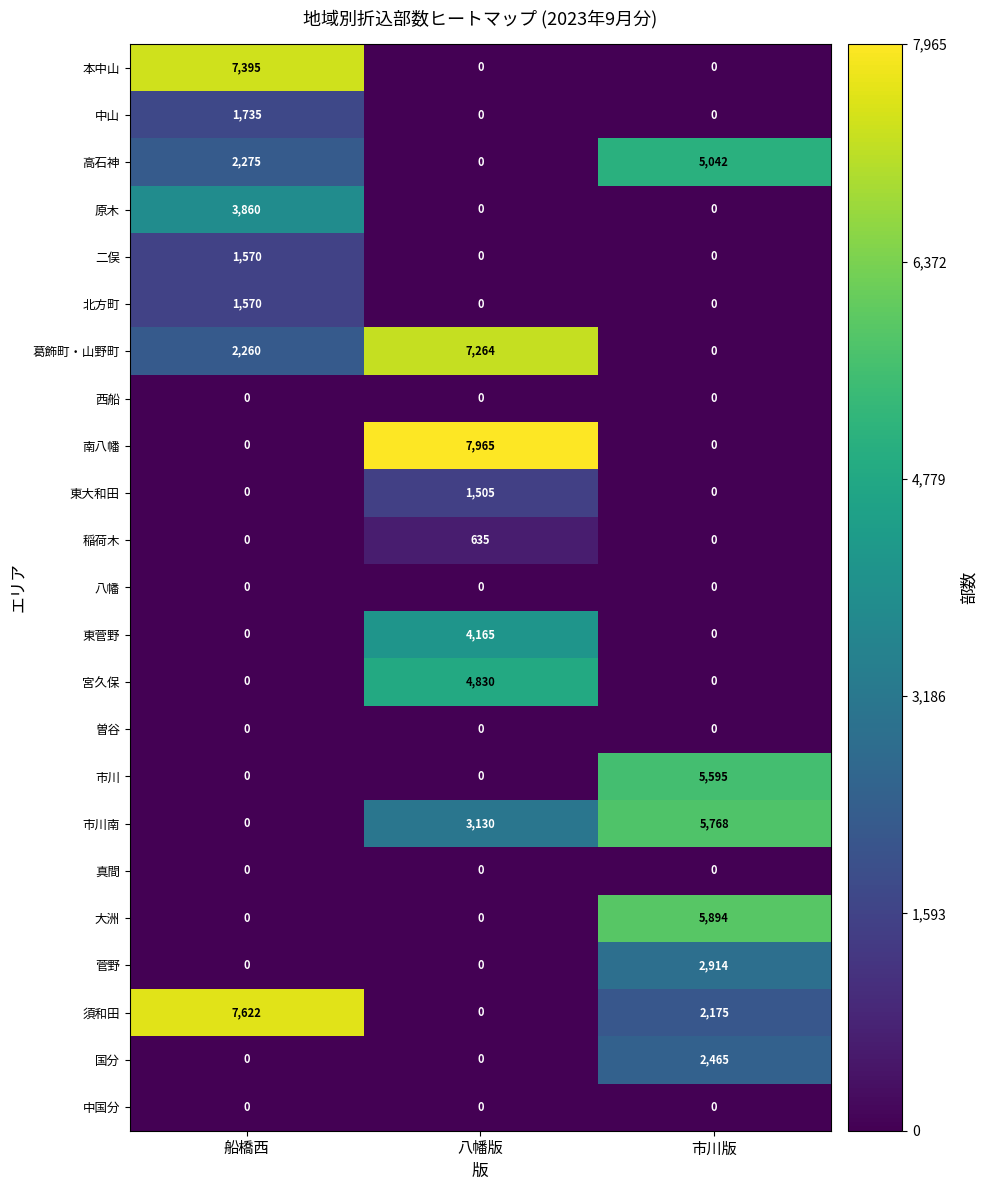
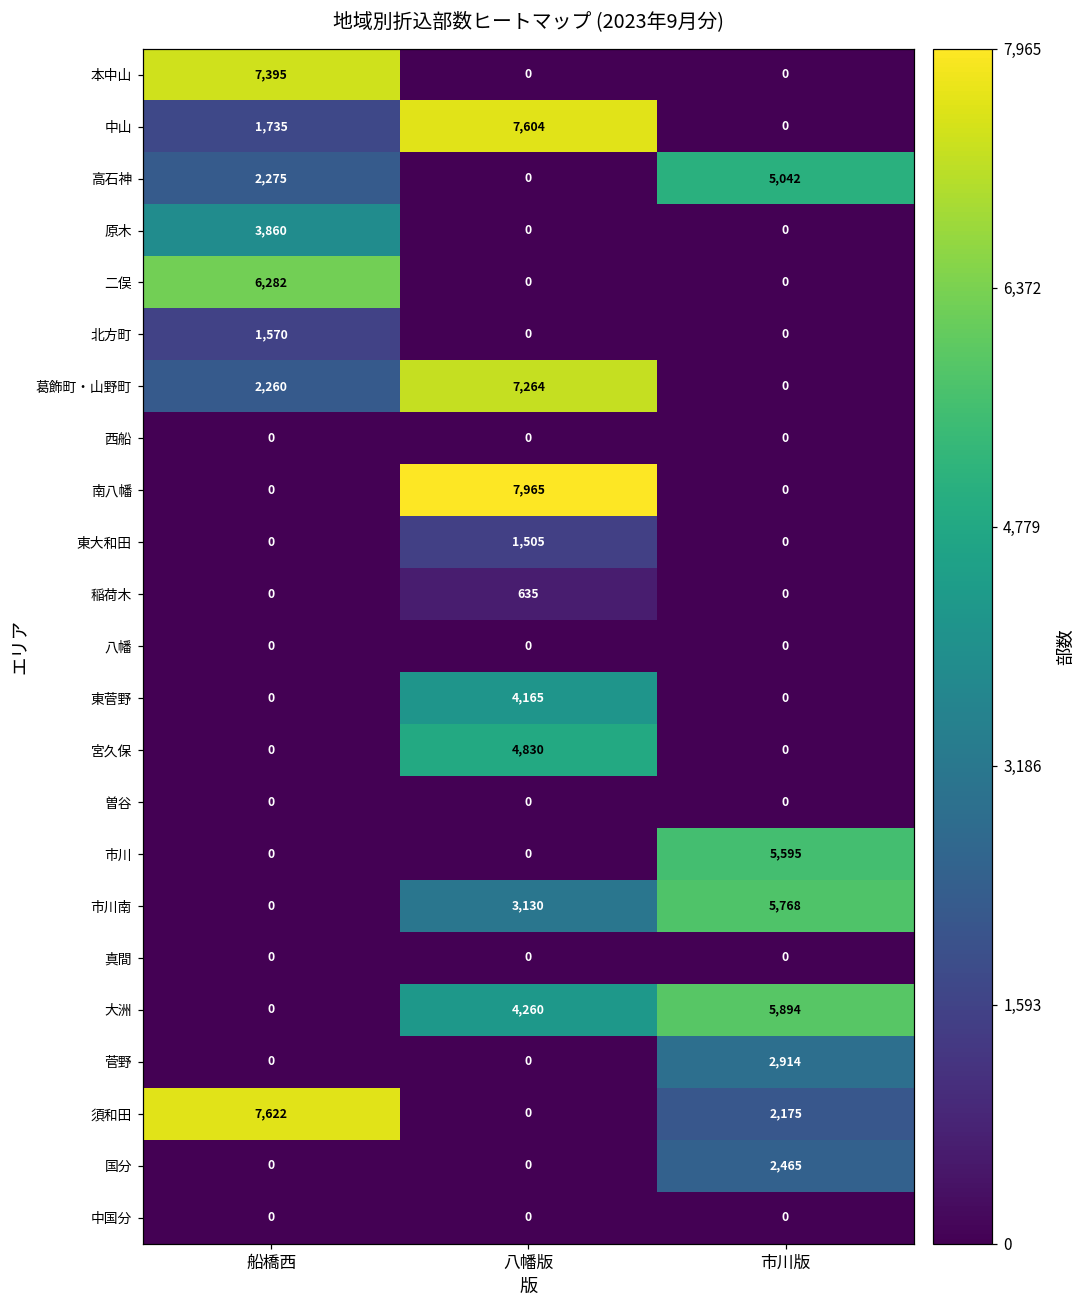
中山, 八幡版: 0 -> 7,604
二俣, 船橋西: 1,570 -> 6,282
大洲, 八幡版: 0 -> 4,260
